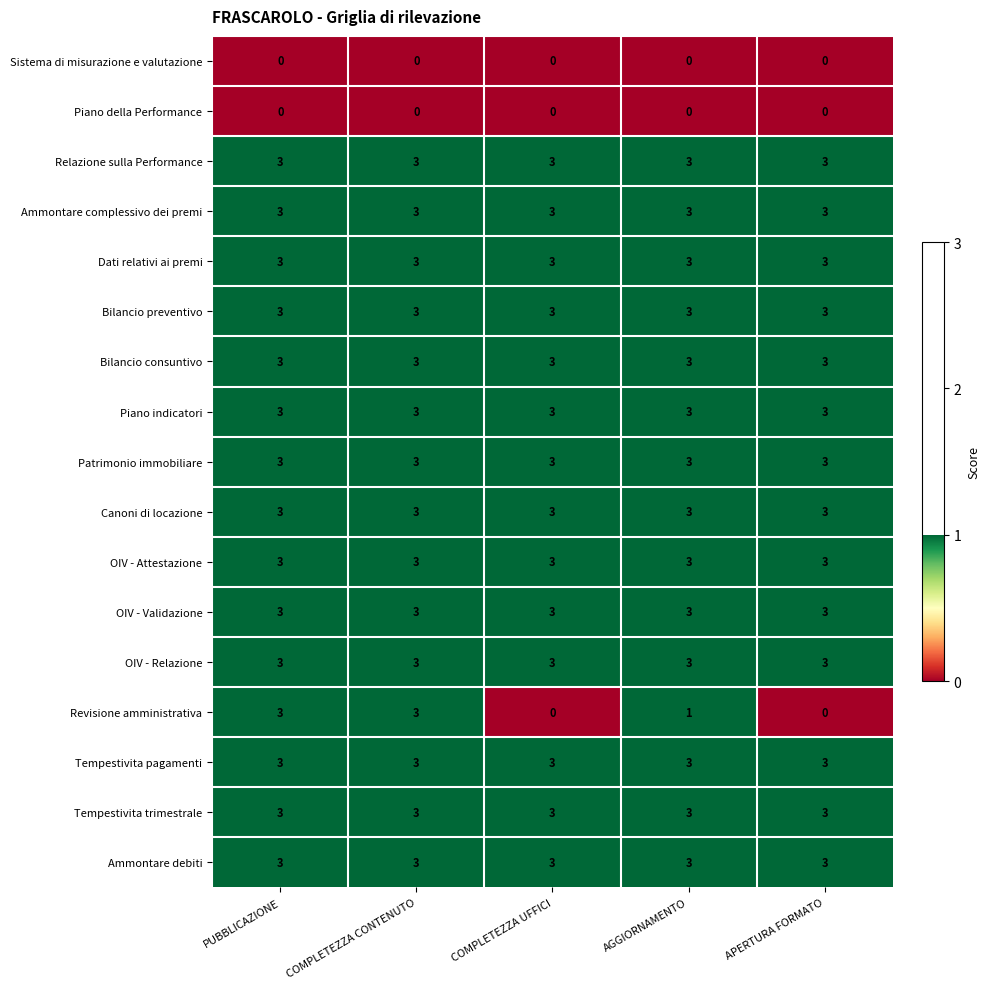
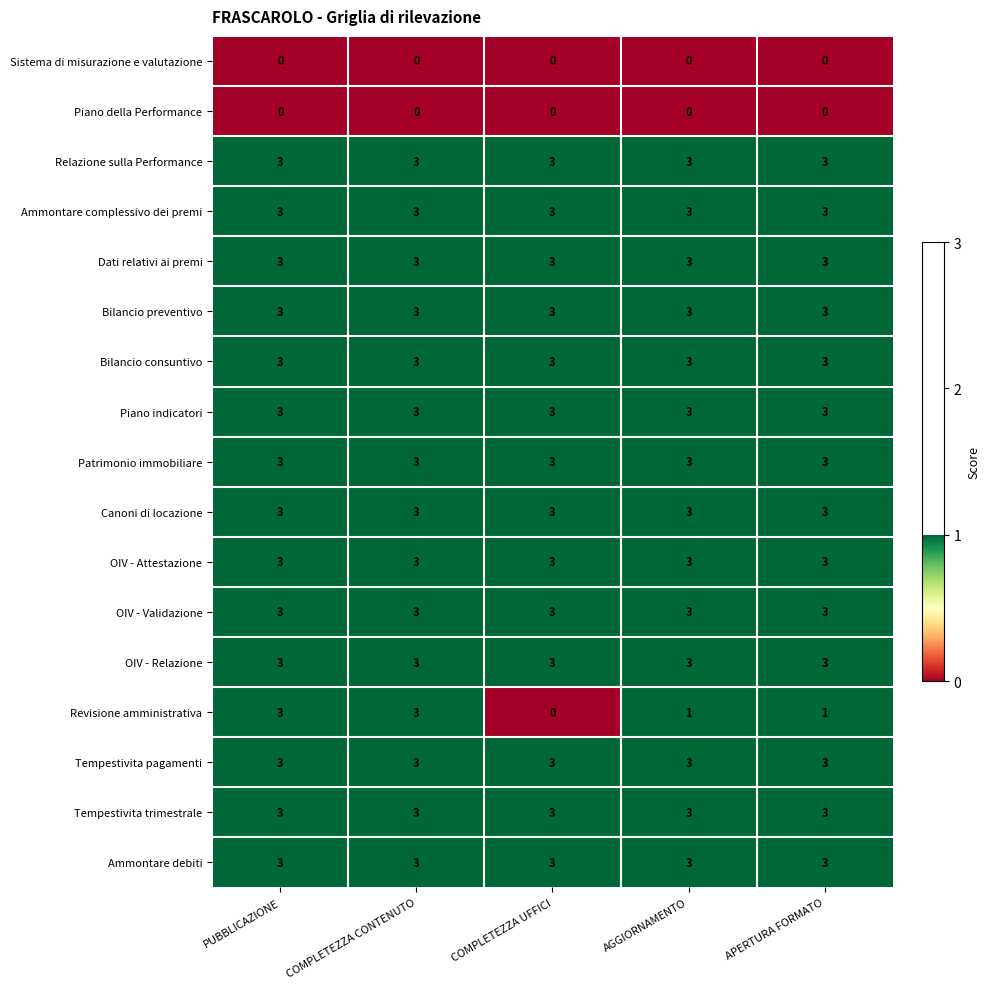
Revisione amministrativa, APERTURA FORMATO: 0 -> 1
